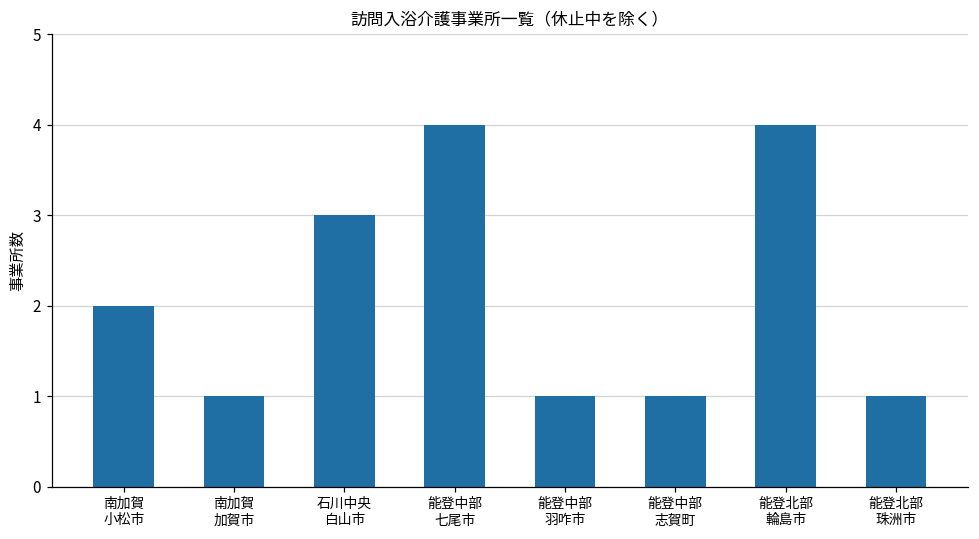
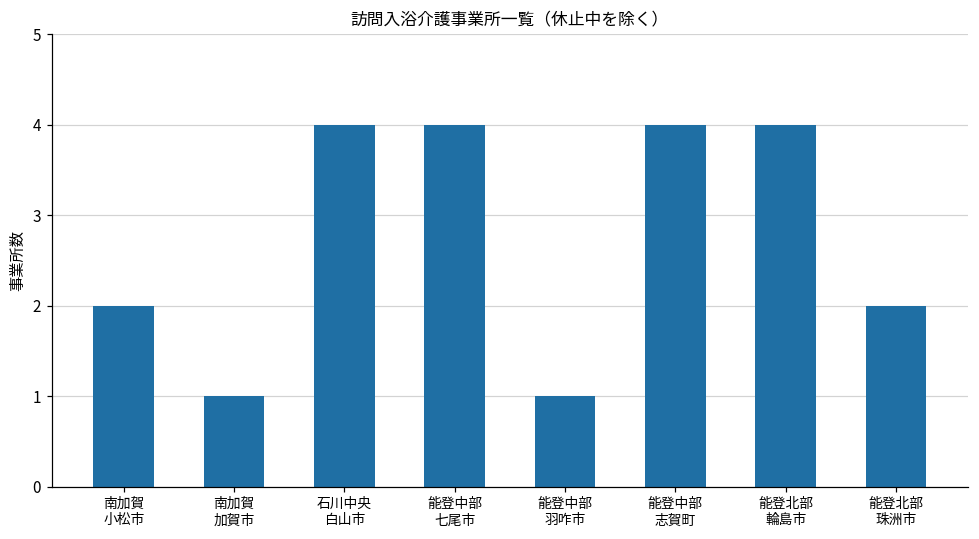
石川中央 白山市: 3 -> 4
能登中部 志賀町: 1 -> 4
能登北部 珠洲市: 1 -> 2
